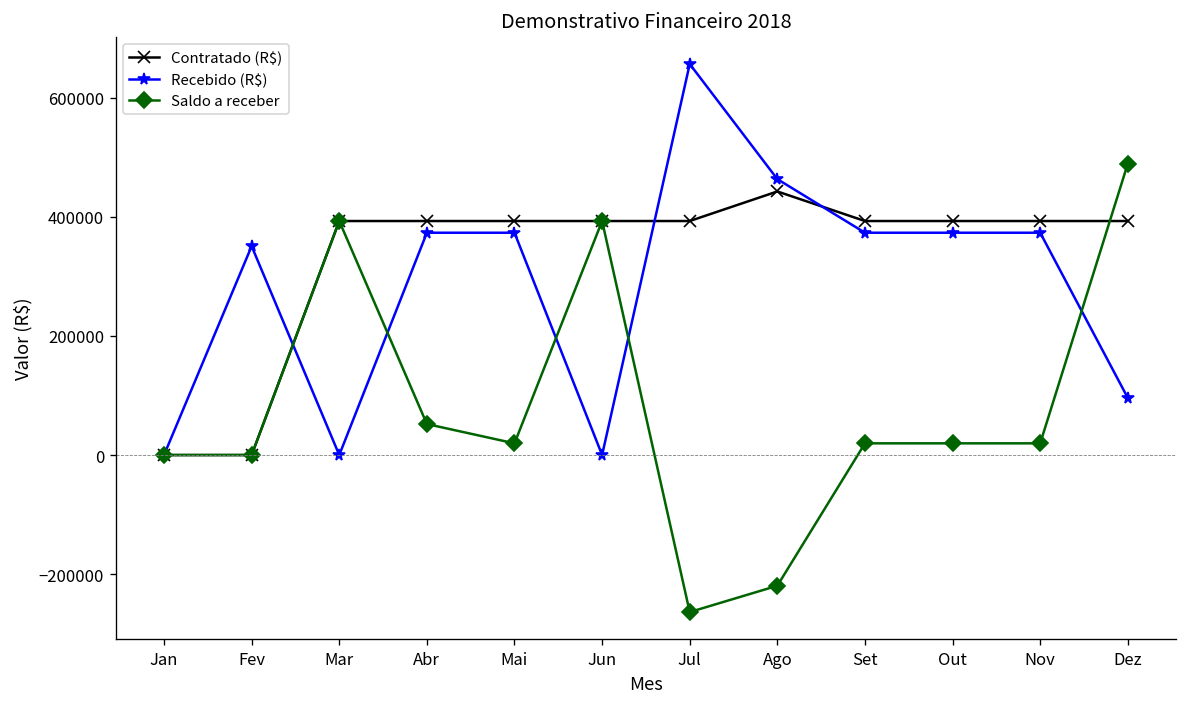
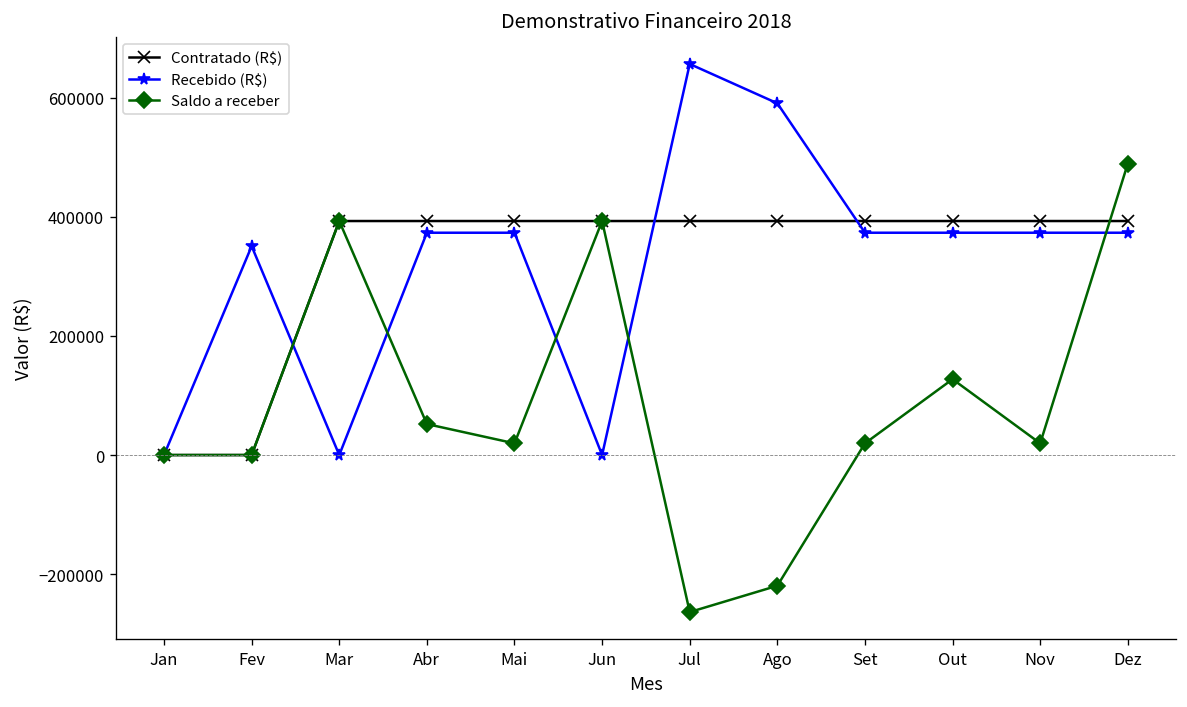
Contratado (R$), Ago: 440000 -> 390000
Recebido (R$), Ago: 460000 -> 590000
Saldo a receber, Out: 20000 -> 130000
Recebido (R$), Dez: 100000 -> 370000
